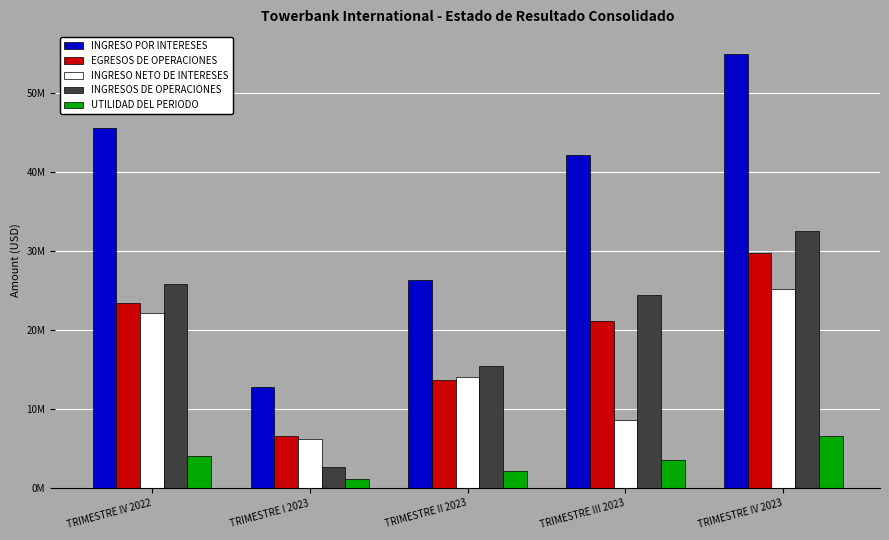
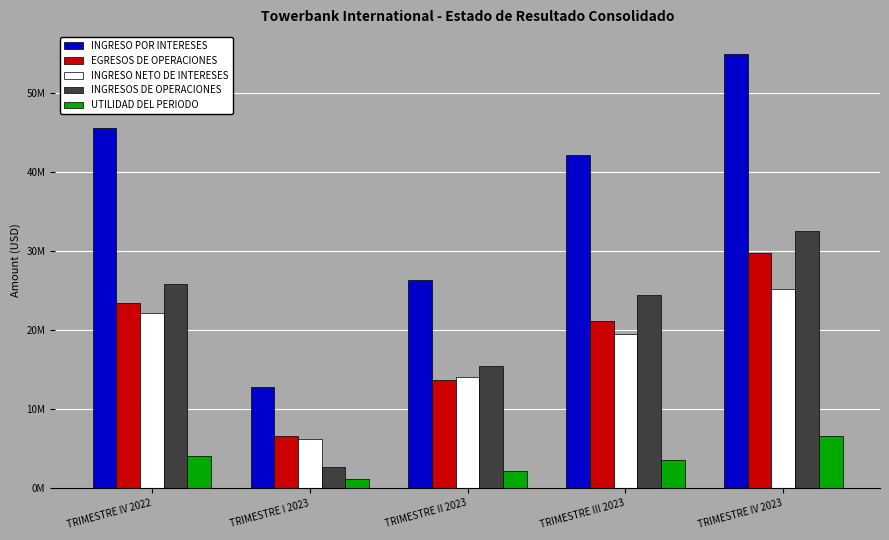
INGRESO NETO DE INTERESES, TRIMESTRE III 2023: 9000000 -> 19000000
